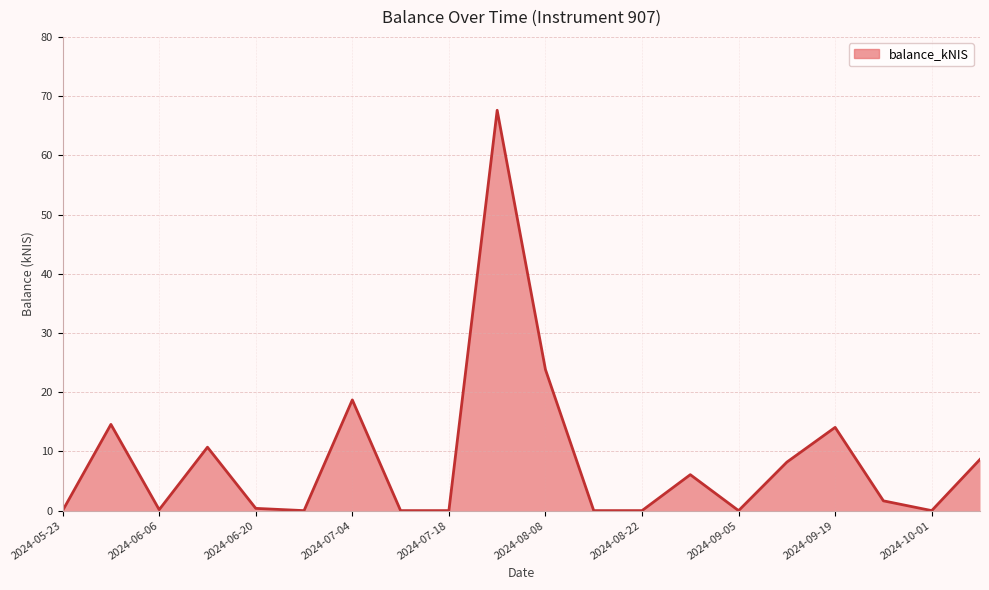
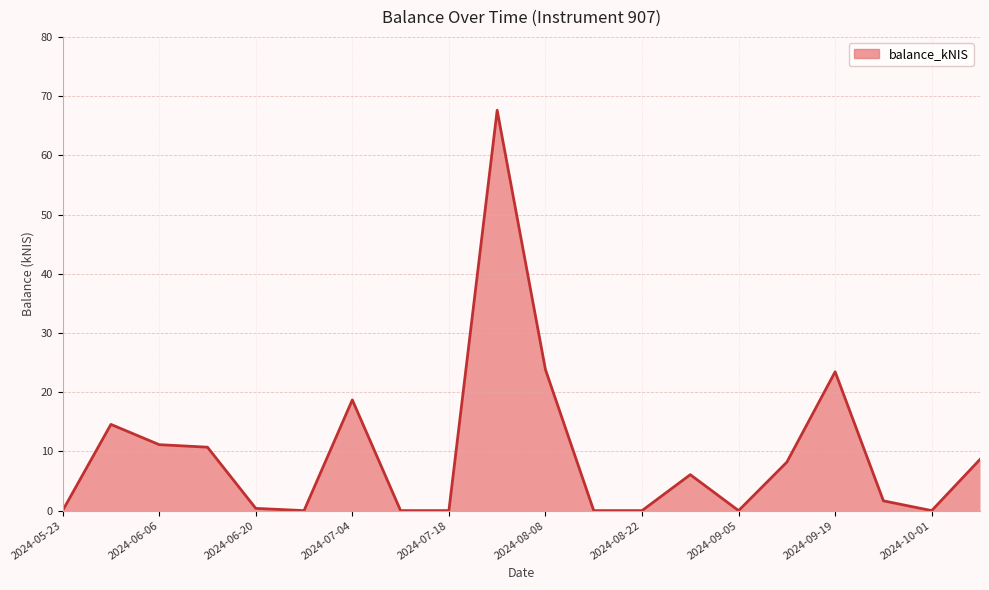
2024-06-06: 0 -> 11
2024-09-19: 14 -> 23
